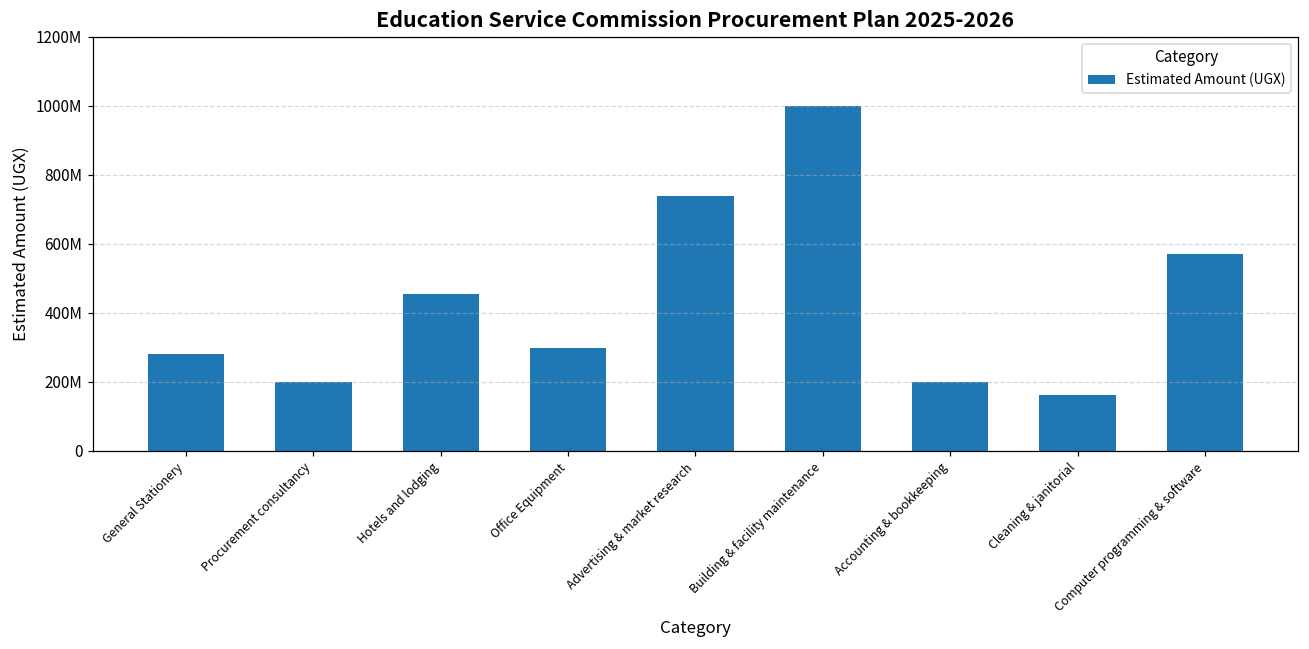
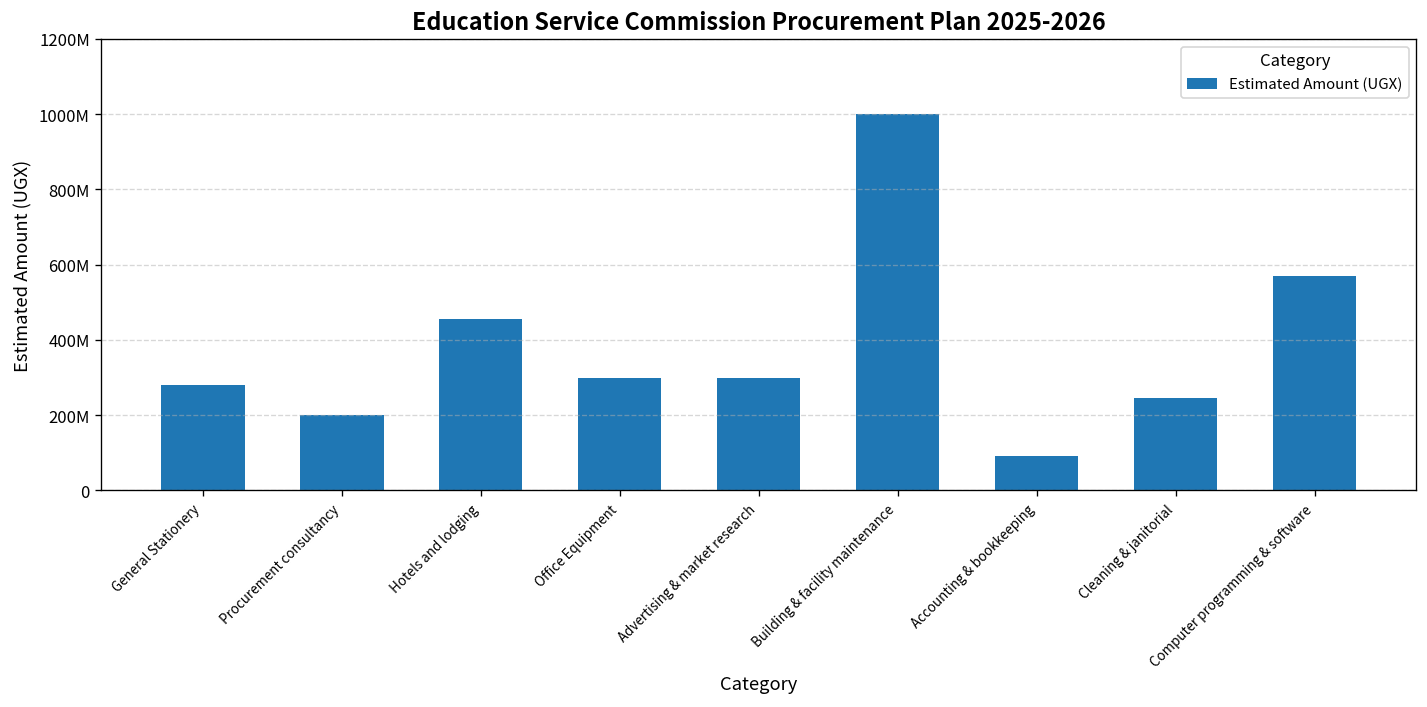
Advertising & market research: 740000000 -> 300000000
Accounting & bookkeeping: 200000000 -> 90000000
Cleaning & janitorial: 160000000 -> 250000000
